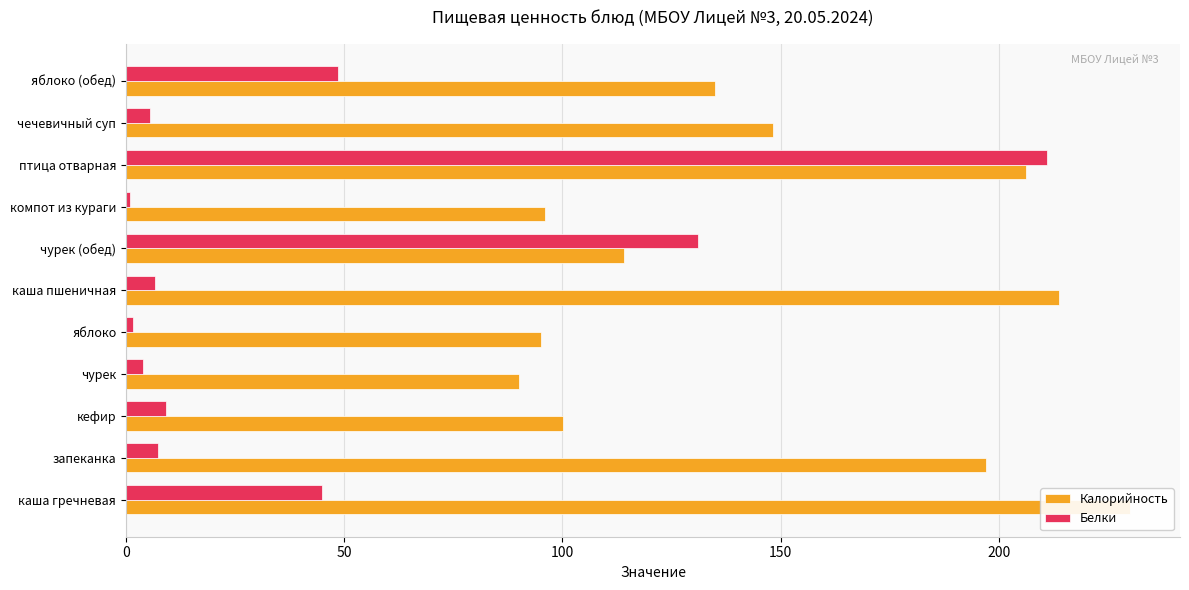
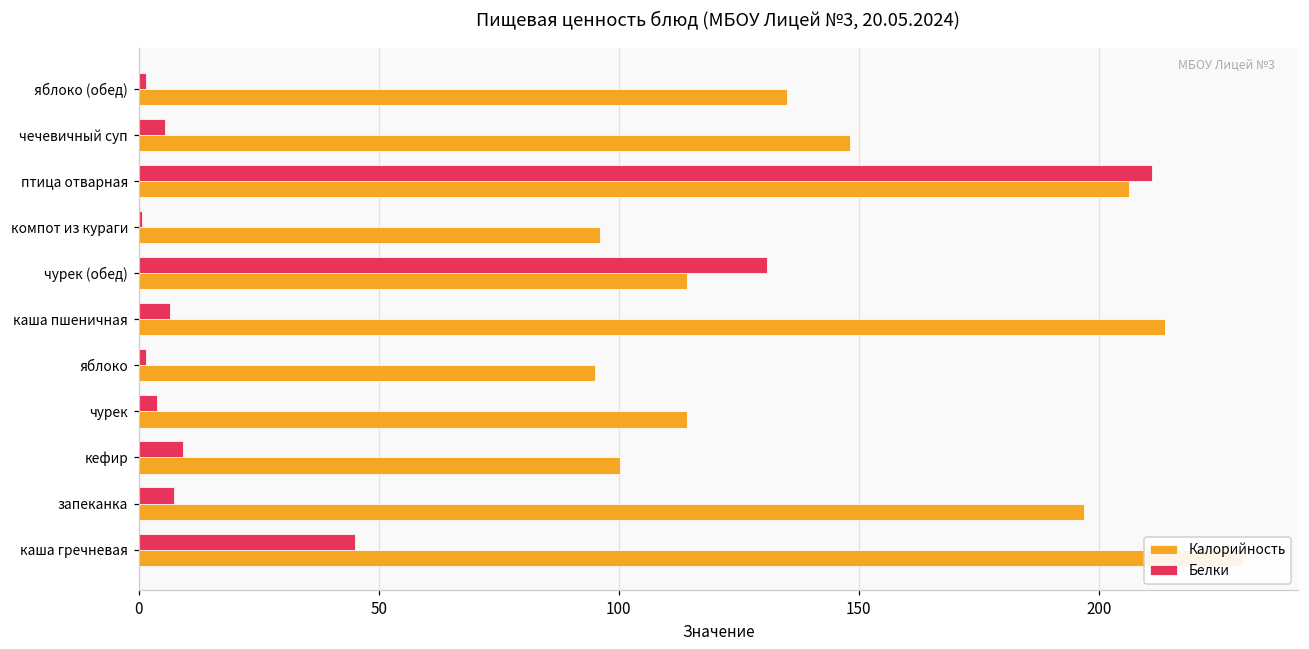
Белки, яблоко (обед): 49 -> 2
Калорийность, чурек: 90 -> 114
